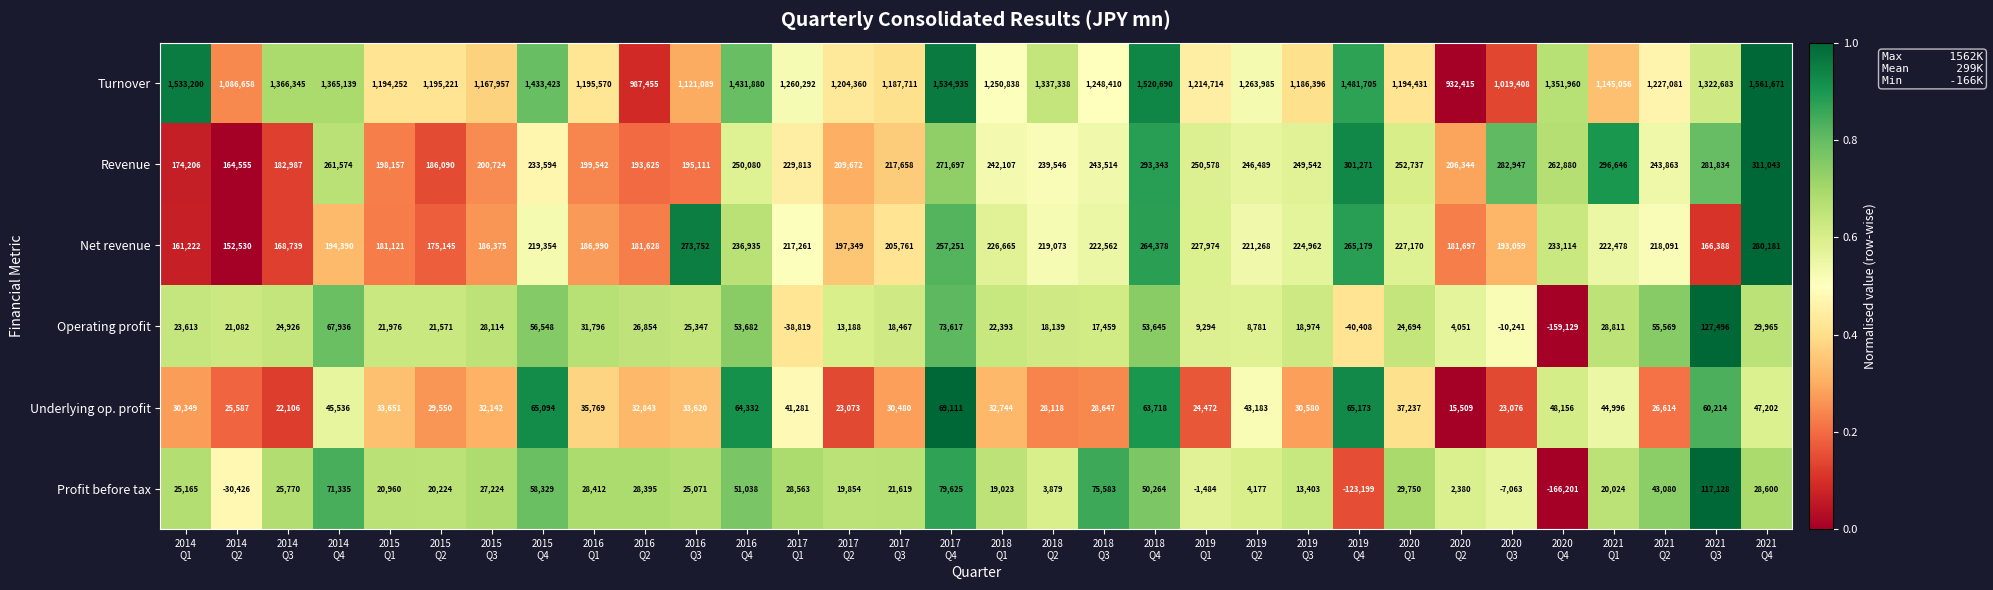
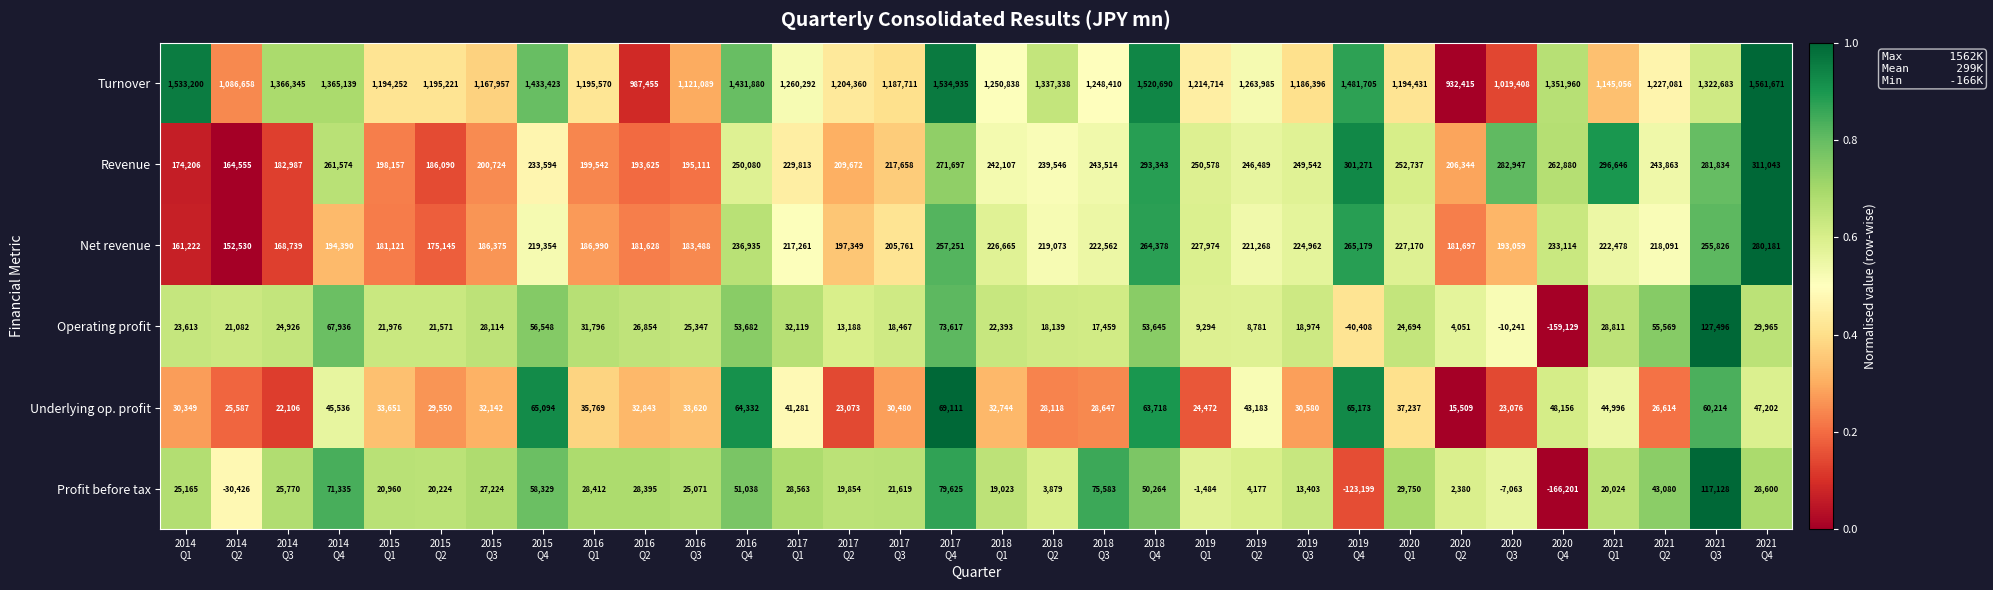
Net revenue, 2016 Q3: 273,752 -> 183,488
Net revenue, 2021 Q3: 166,388 -> 255,826
Operating profit, 2017 Q1: -38,819 -> 32,119
